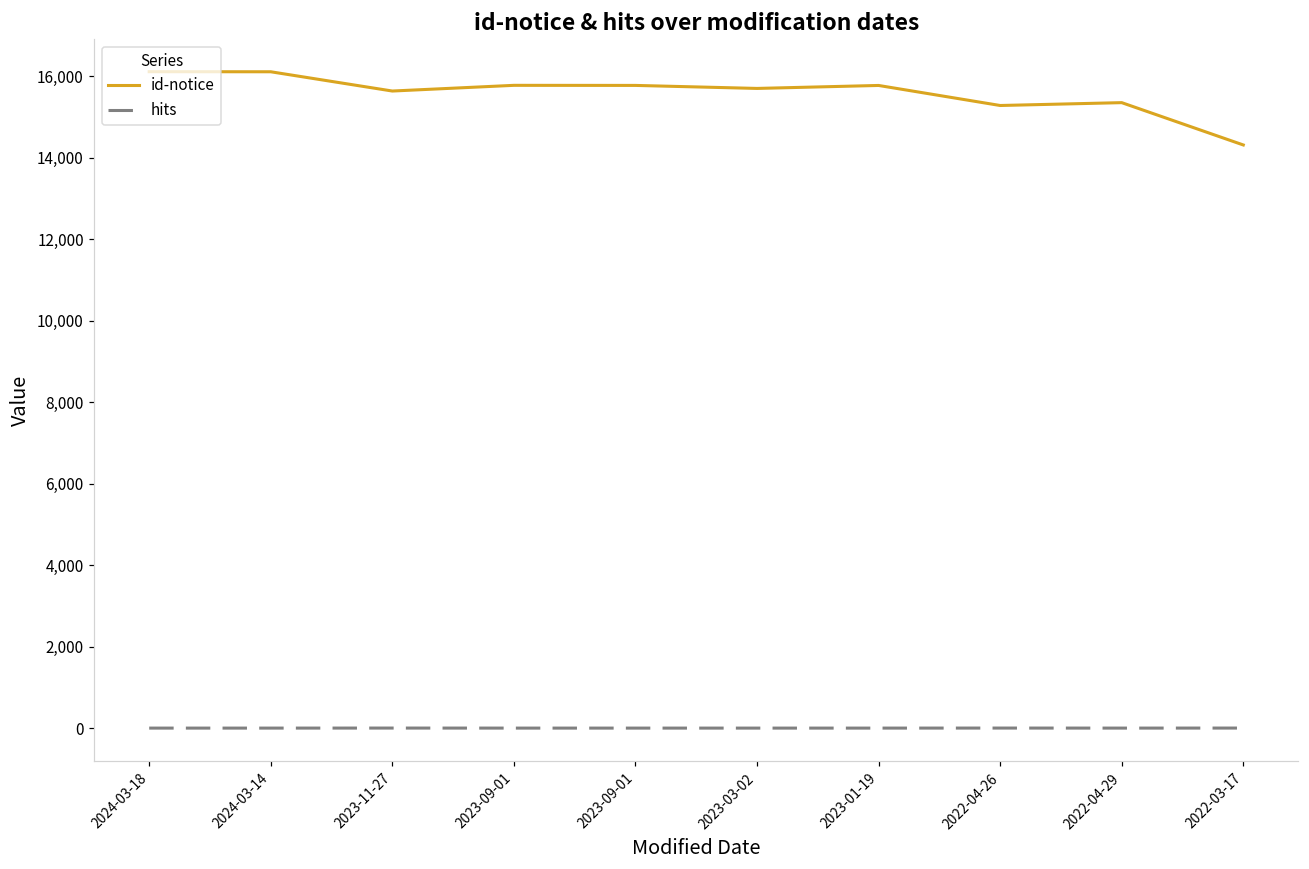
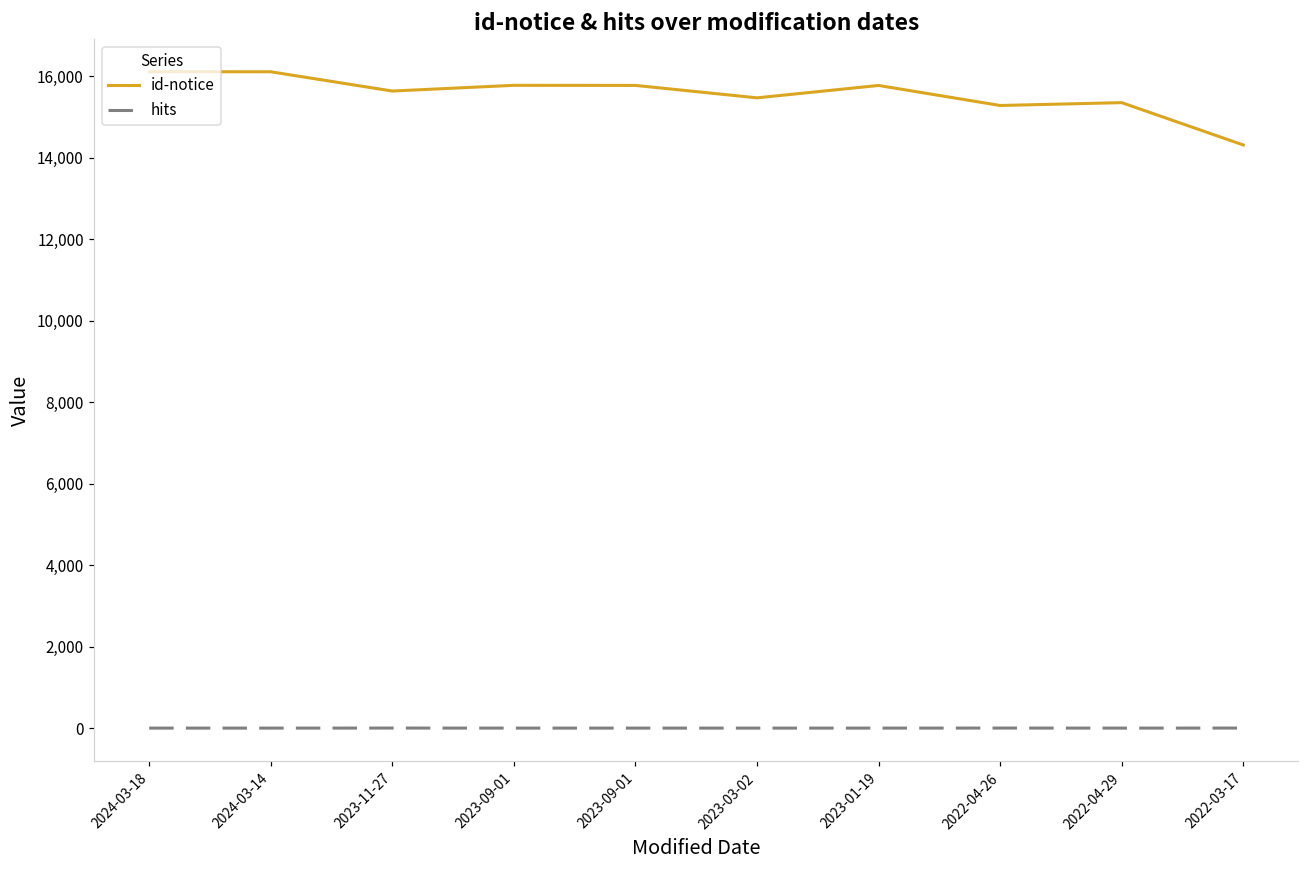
id-notice, 2023-03-02: 15,700 -> 15,500
